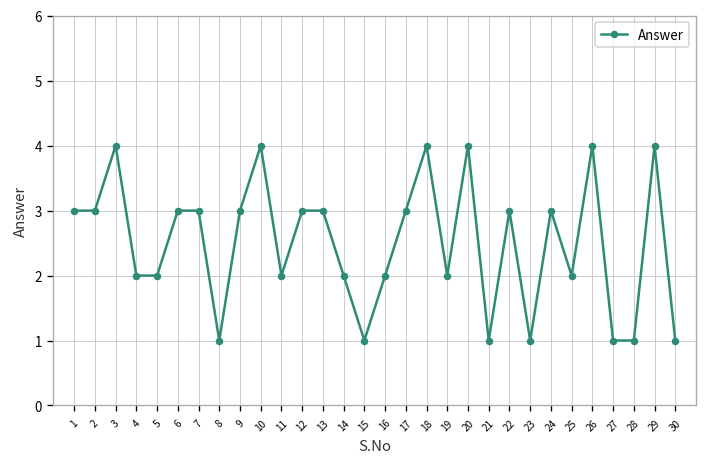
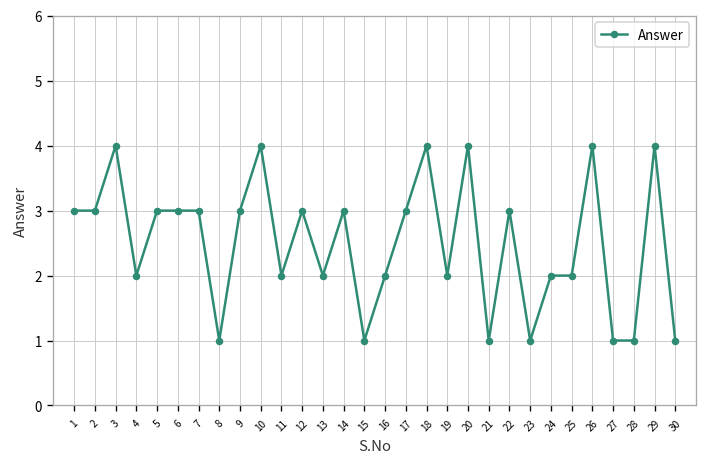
5: 2 -> 3
13: 3 -> 2
14: 2 -> 3
24: 3 -> 2
